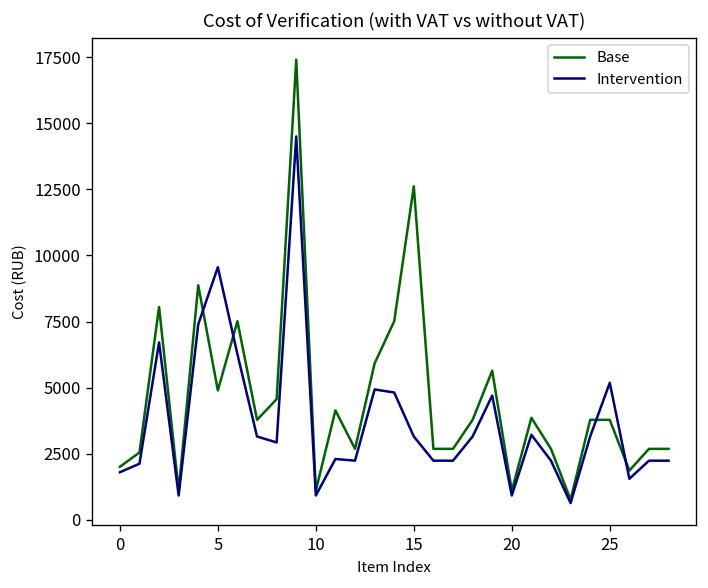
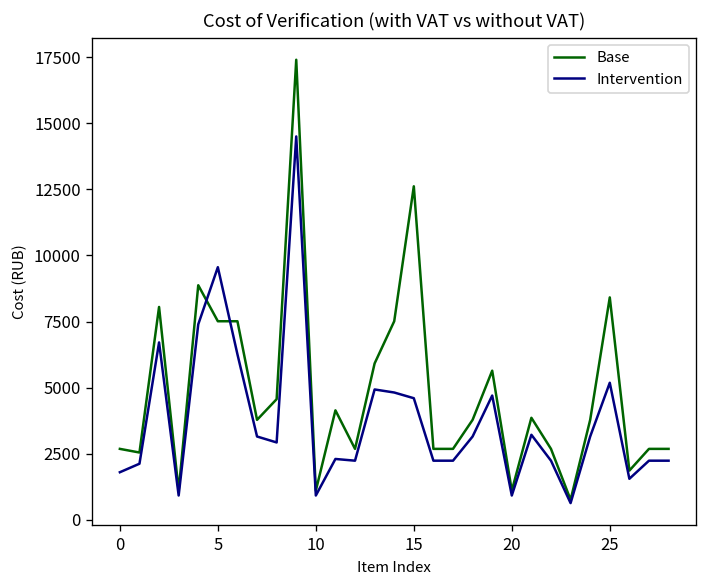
Base, 0: 2000 -> 2700
Base, 5: 4900 -> 7500
Intervention, 15: 3200 -> 4600
Base, 25: 3800 -> 8400
